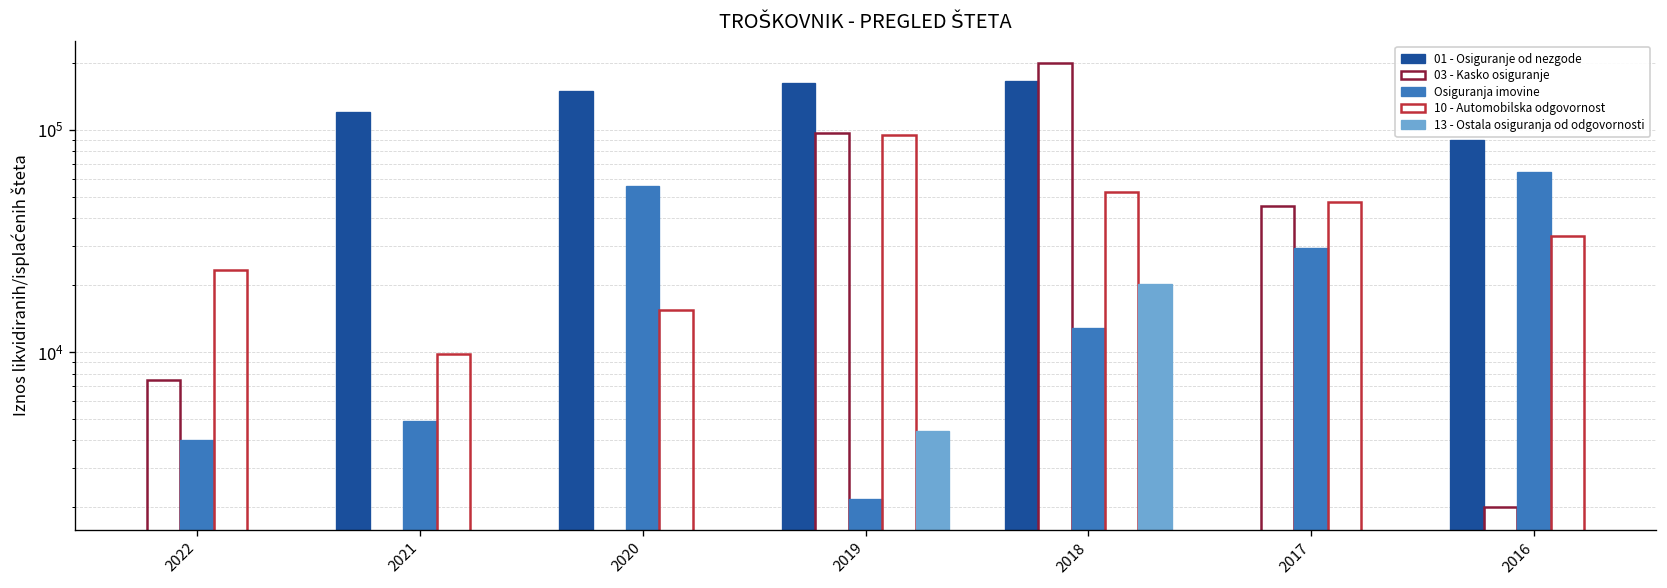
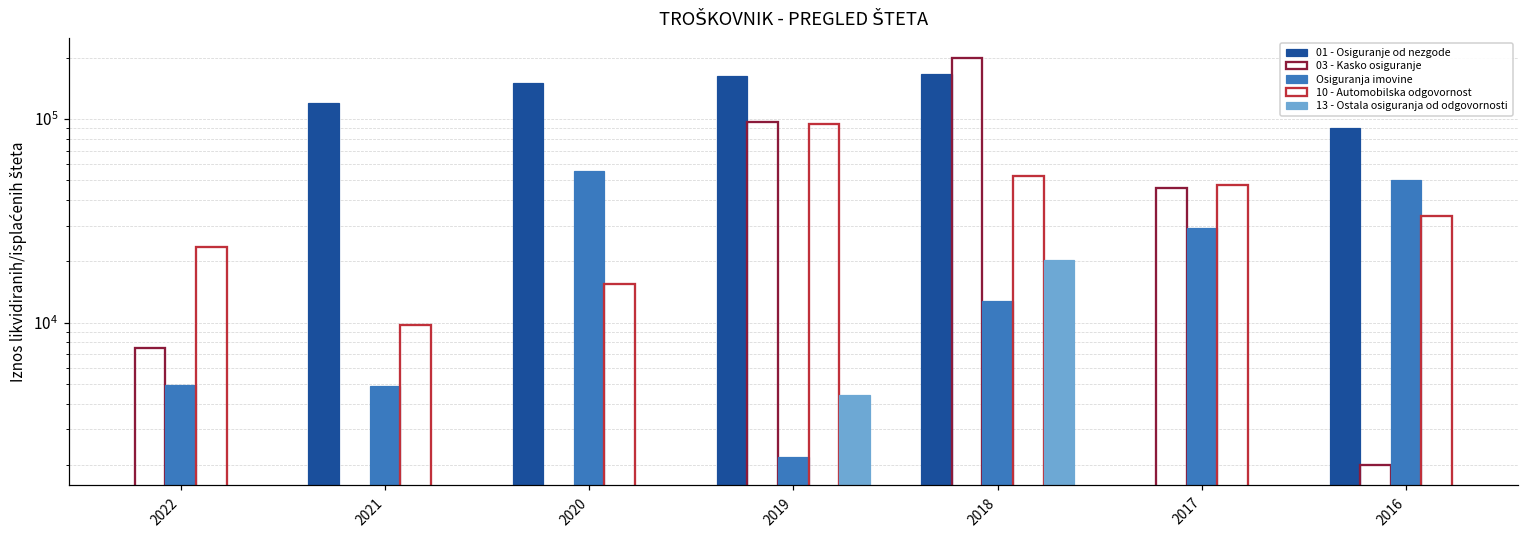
Osiguranja imovine, 2022: 4000 -> 5000
Osiguranja imovine, 2016: 65000 -> 50000
